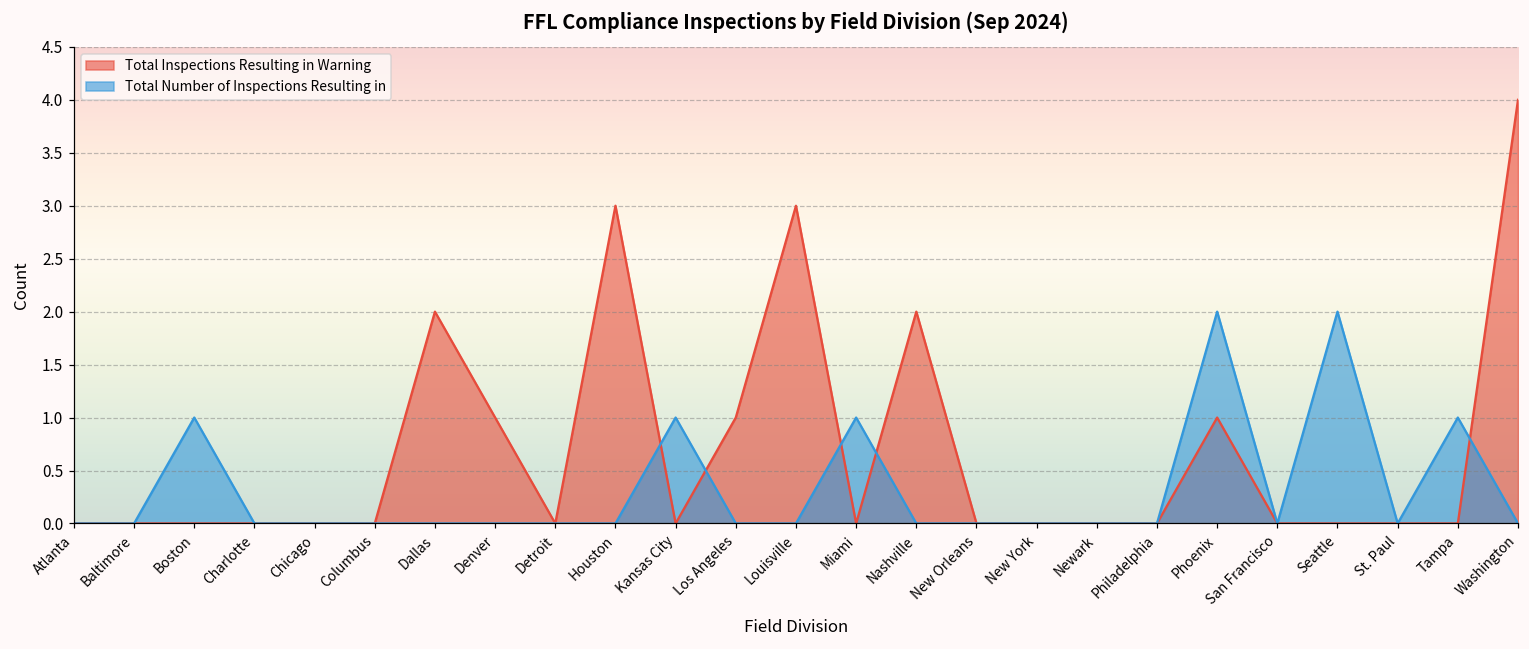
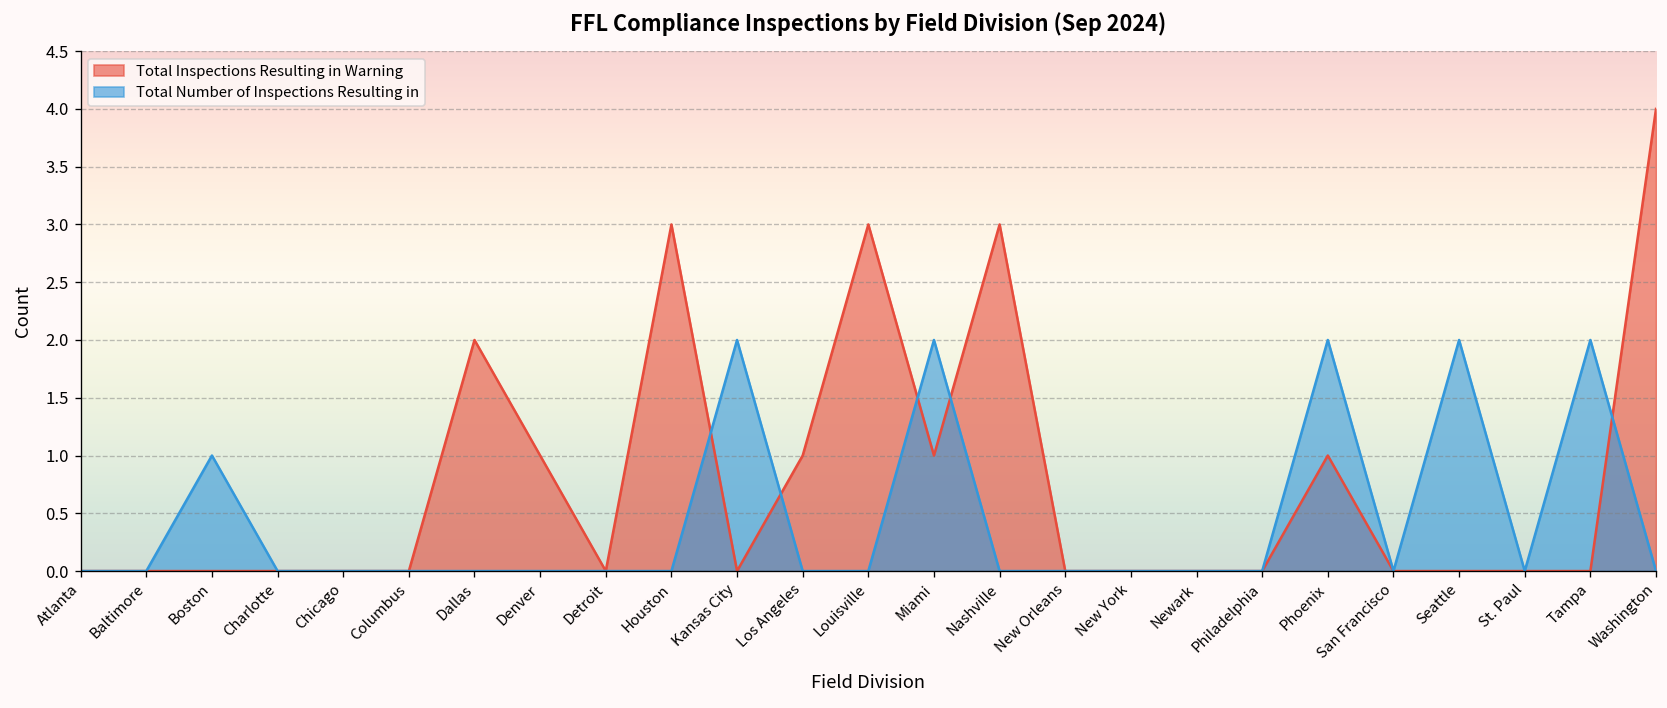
Total Number of Inspections Resulting in, Kansas City: 1 -> 2
Total Inspections Resulting in Warning, Miami: 0 -> 1
Total Number of Inspections Resulting in, Miami: 1 -> 2
Total Inspections Resulting in Warning, Nashville: 2 -> 3
Total Number of Inspections Resulting in, Tampa: 1 -> 2
